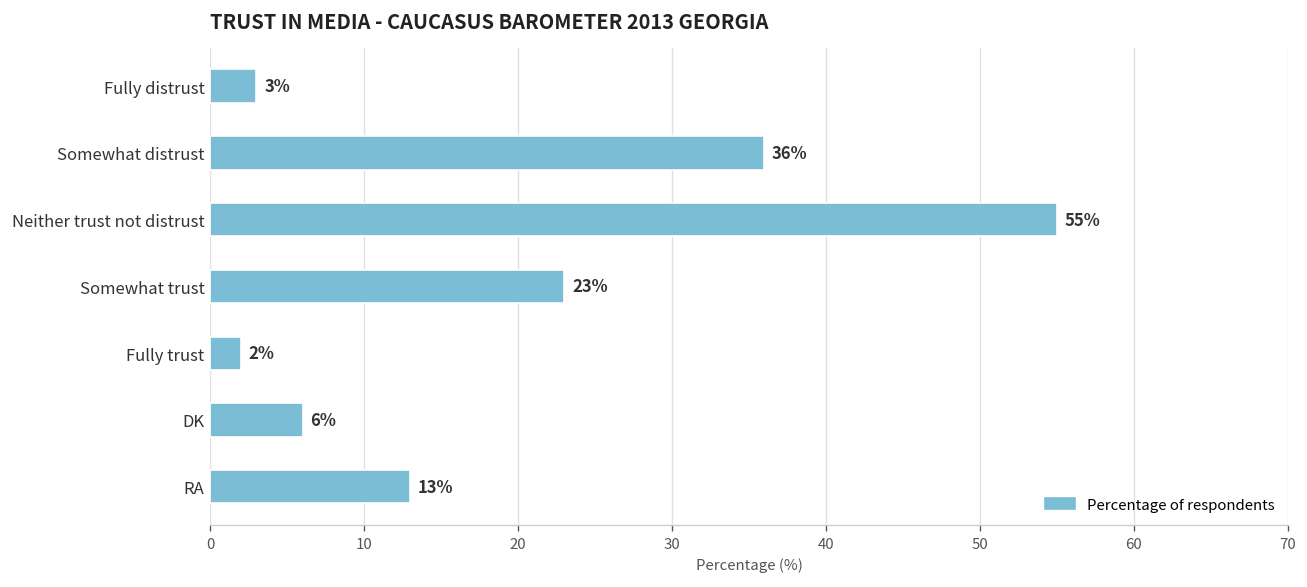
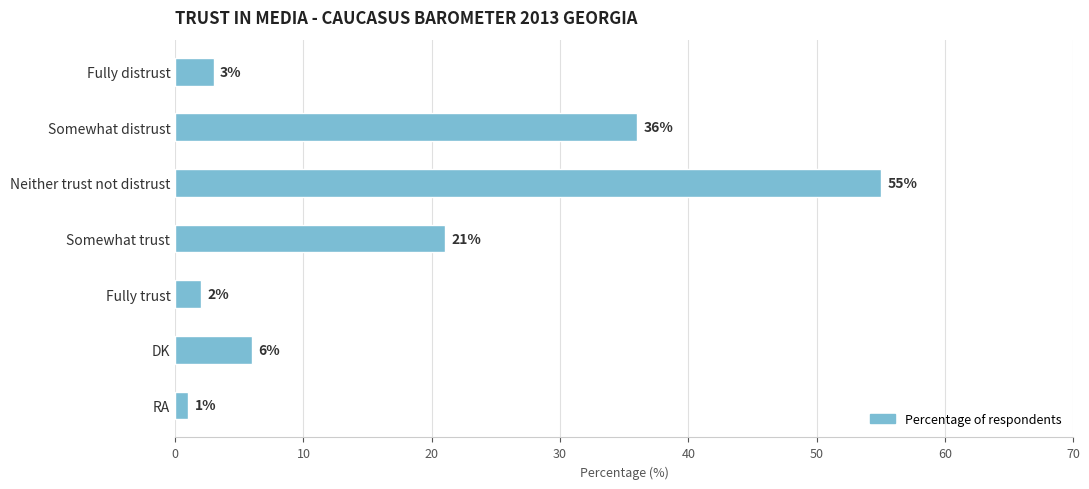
Somewhat trust: 23% -> 21%
RA: 13% -> 1%
